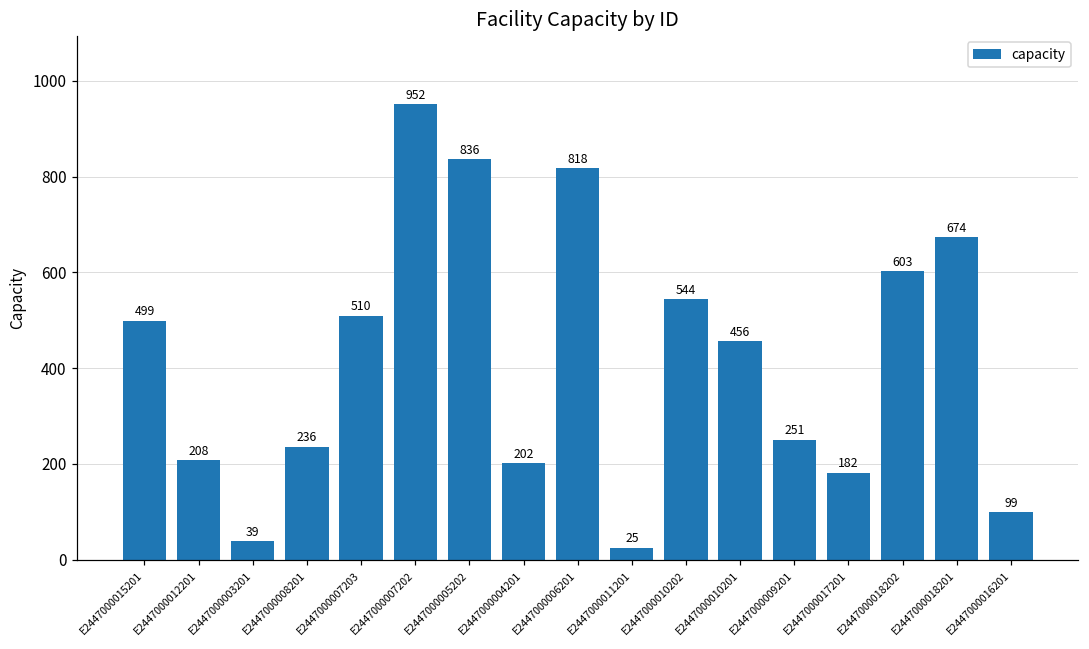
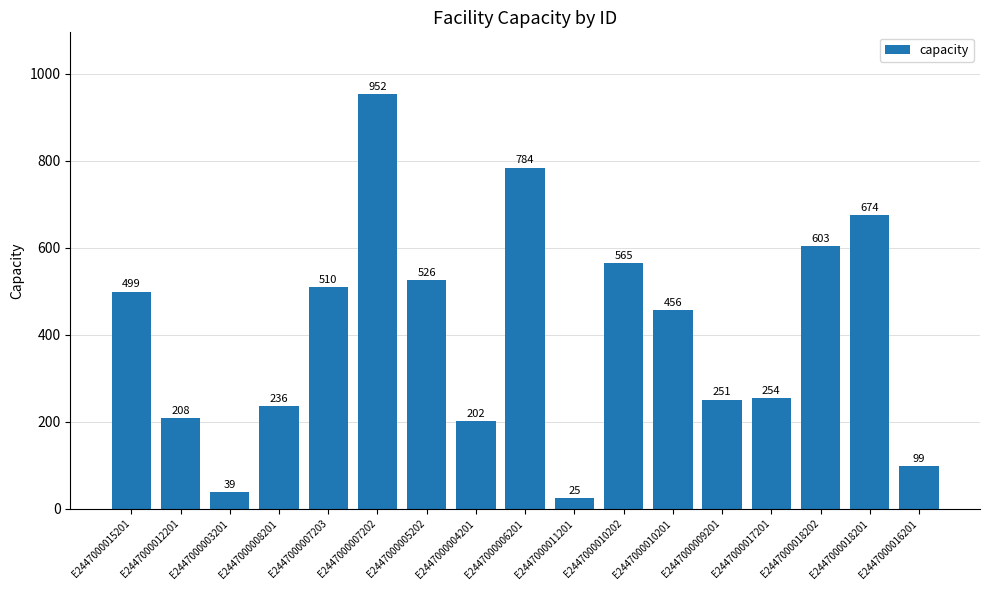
E2447000005202: 836 -> 526
E2447000006201: 818 -> 784
E2447000010202: 544 -> 565
E2447000017201: 182 -> 254
